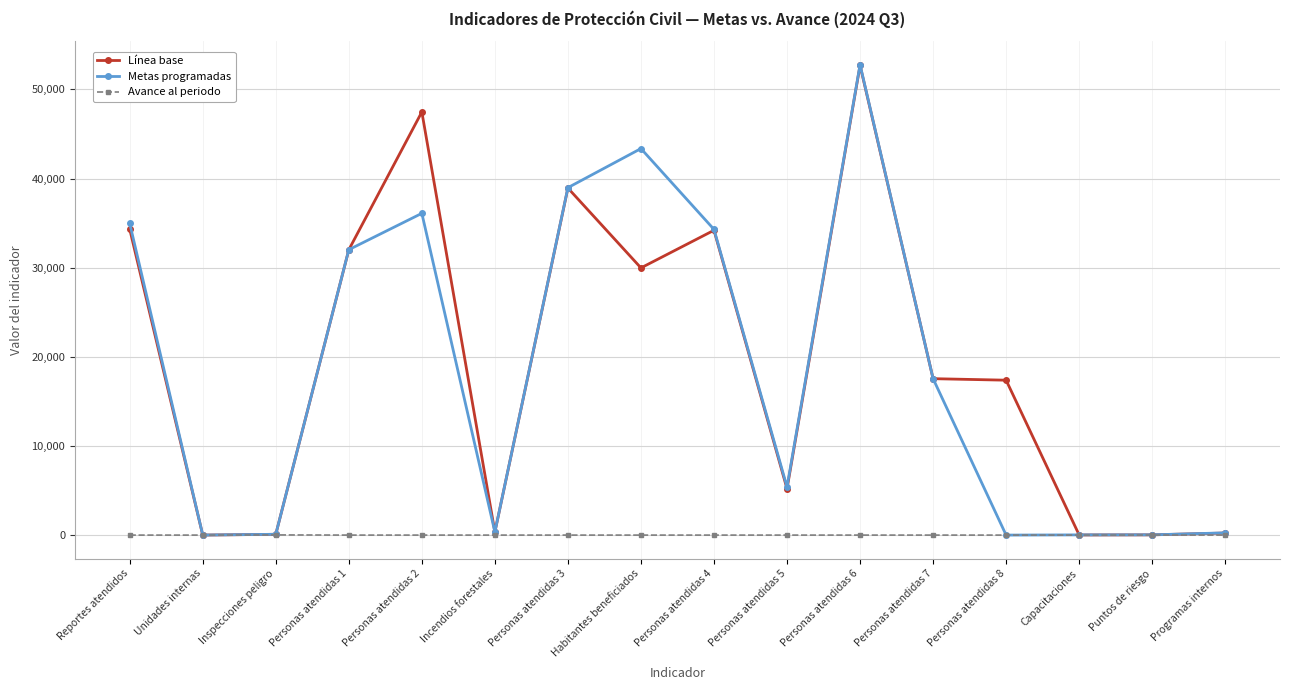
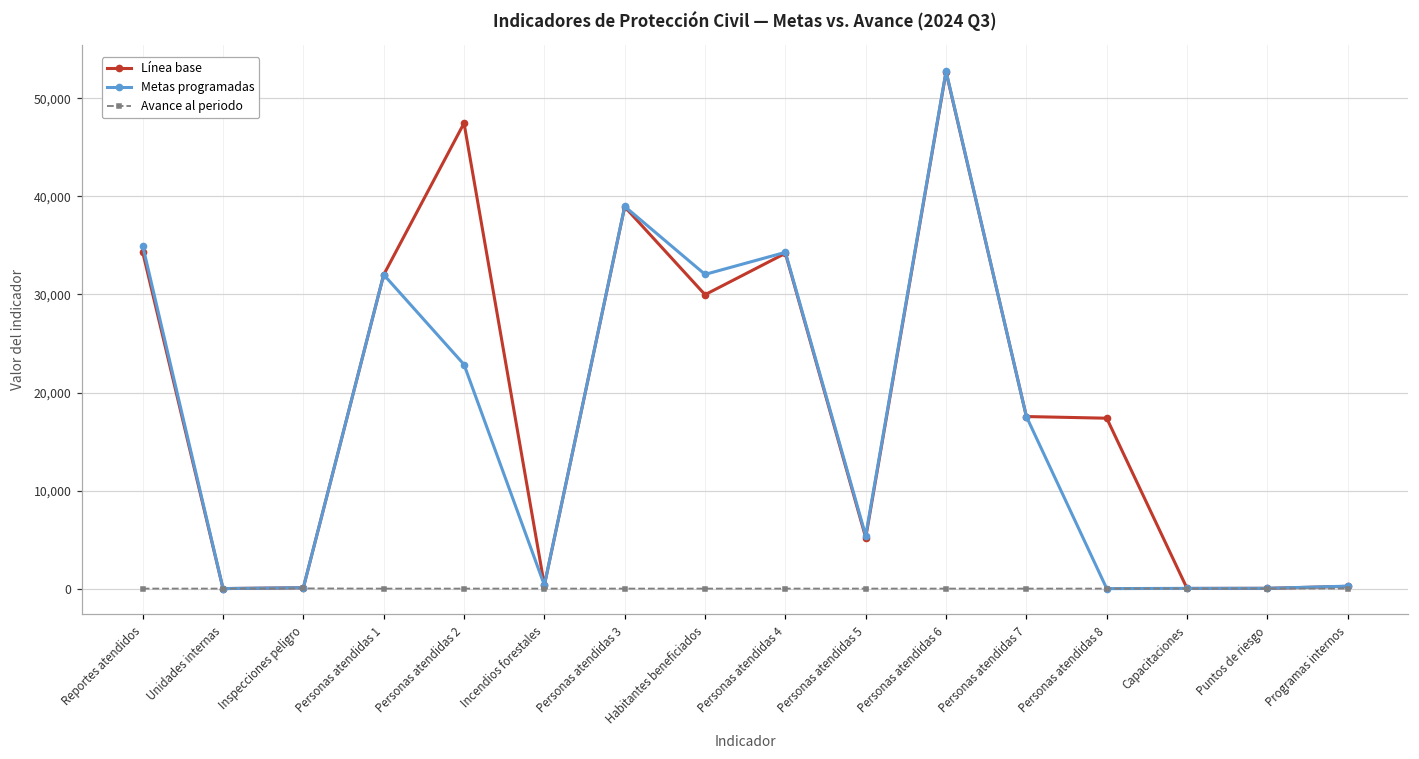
Metas programadas, Personas atendidas 2: 36,000 -> 23,000
Metas programadas, Habitantes beneficiados: 43,000 -> 32,000
